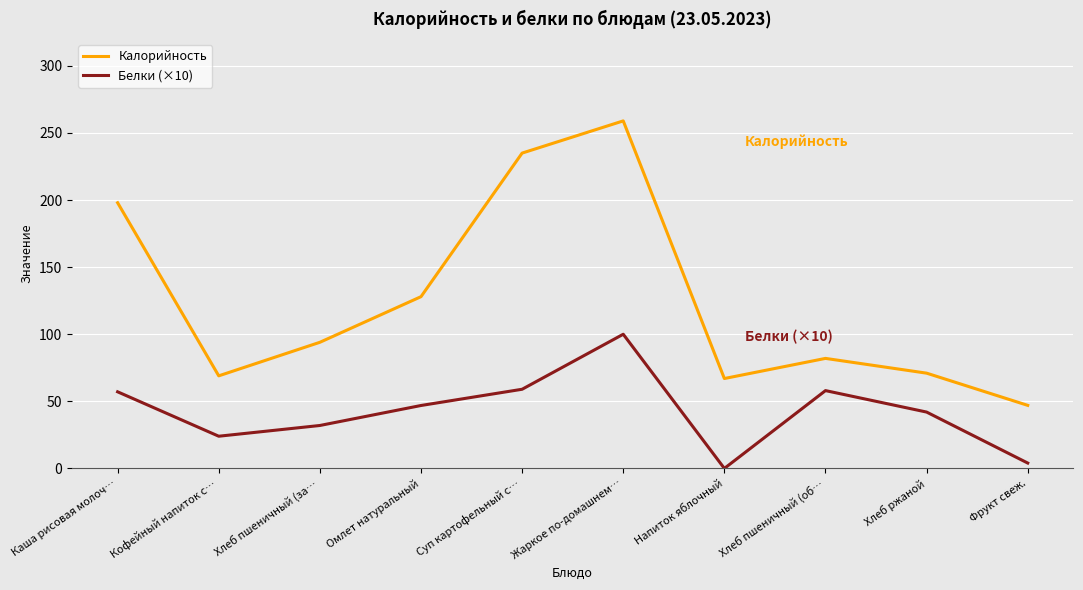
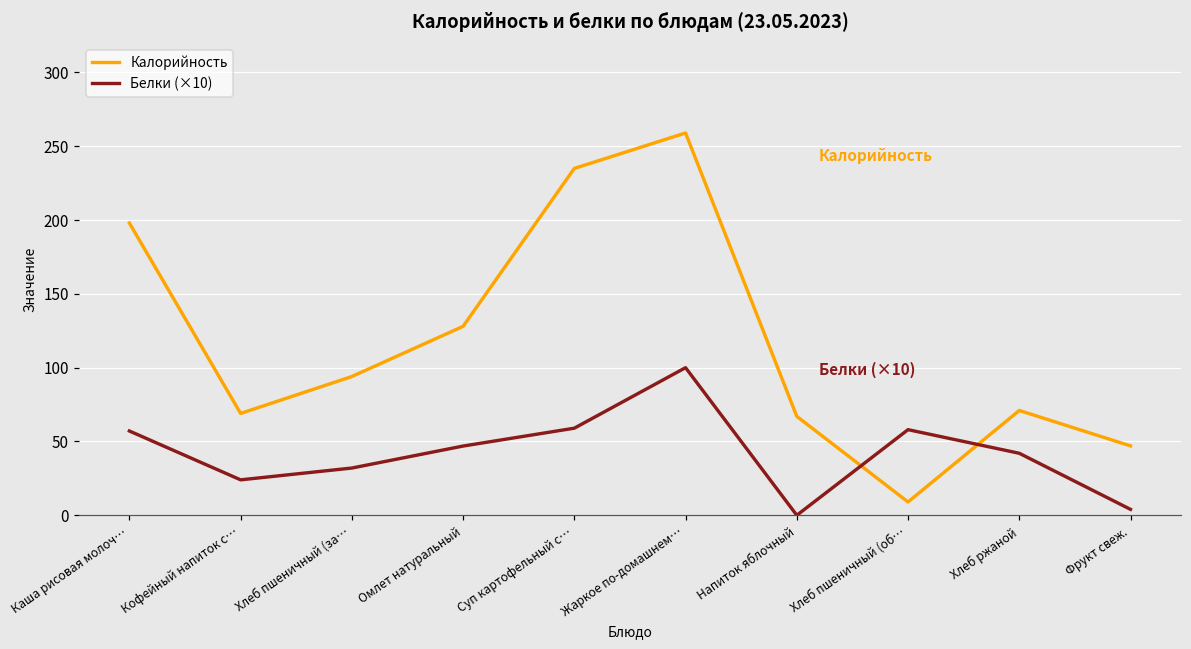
Калорийность, Хлеб пшеничный (об…: 82 -> 9
